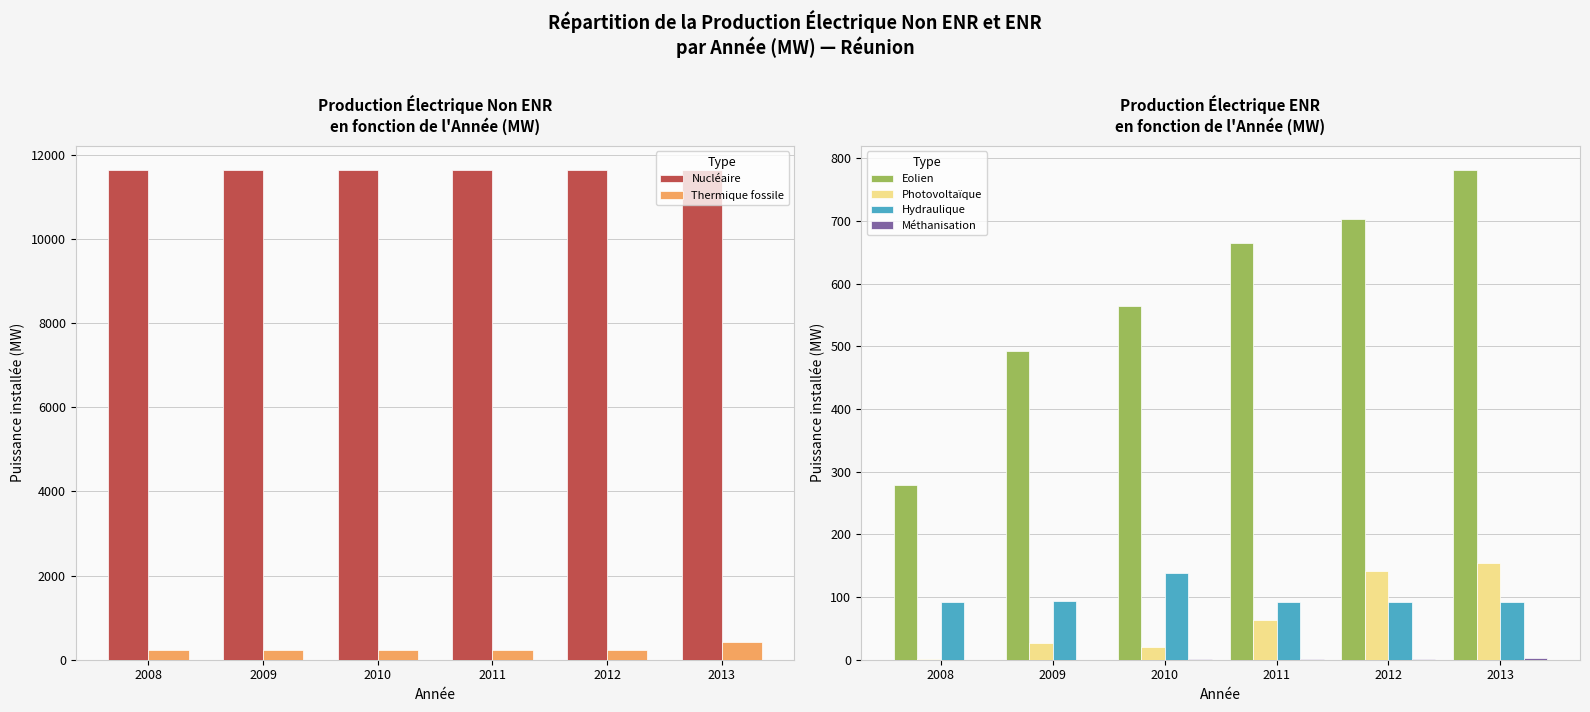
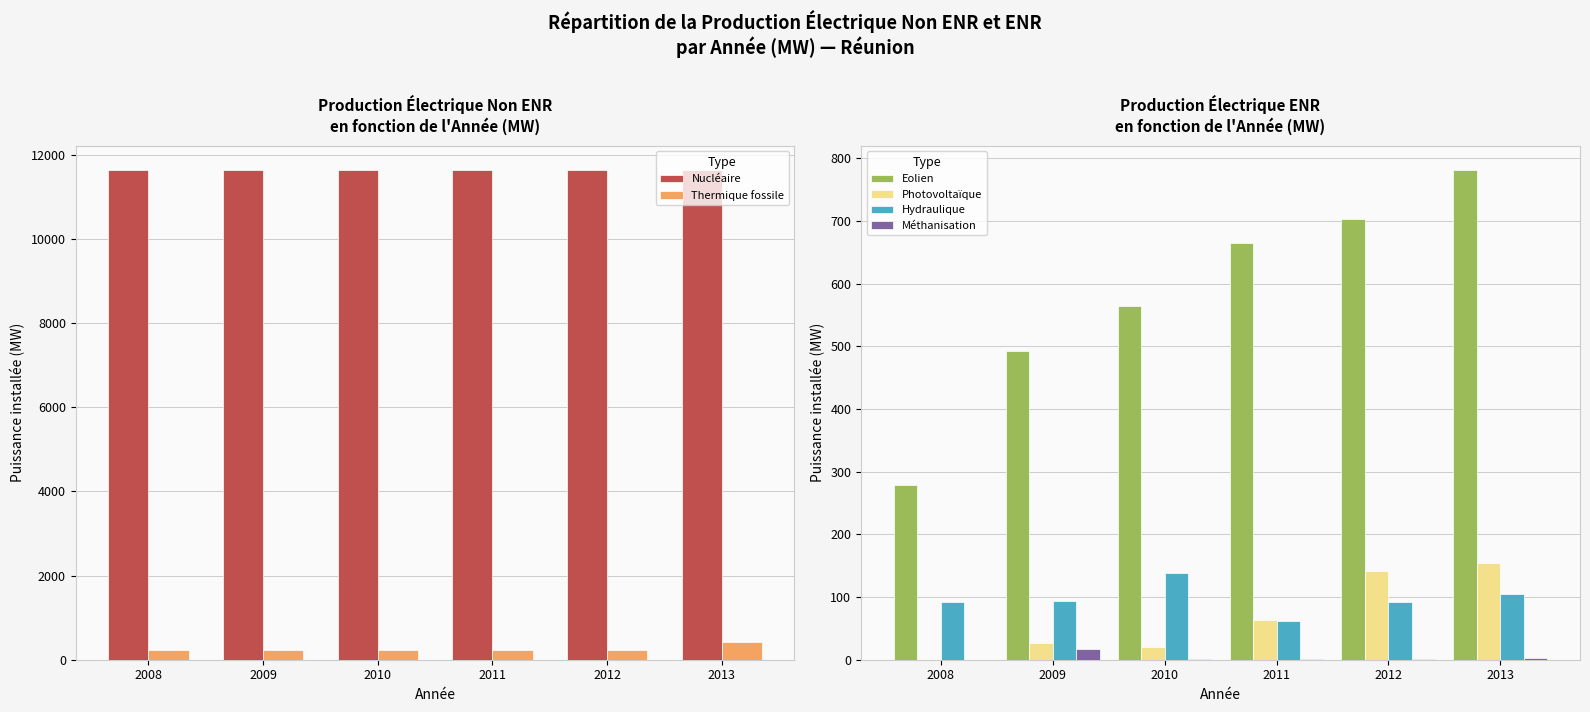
Production Électrique ENR en fonction de l'Année (MW), Méthanisation, 2009: 0 -> 20
Production Électrique ENR en fonction de l'Année (MW), Hydraulique, 2011: 90 -> 60
Production Électrique ENR en fonction de l'Année (MW), Hydraulique, 2013: 90 -> 110
